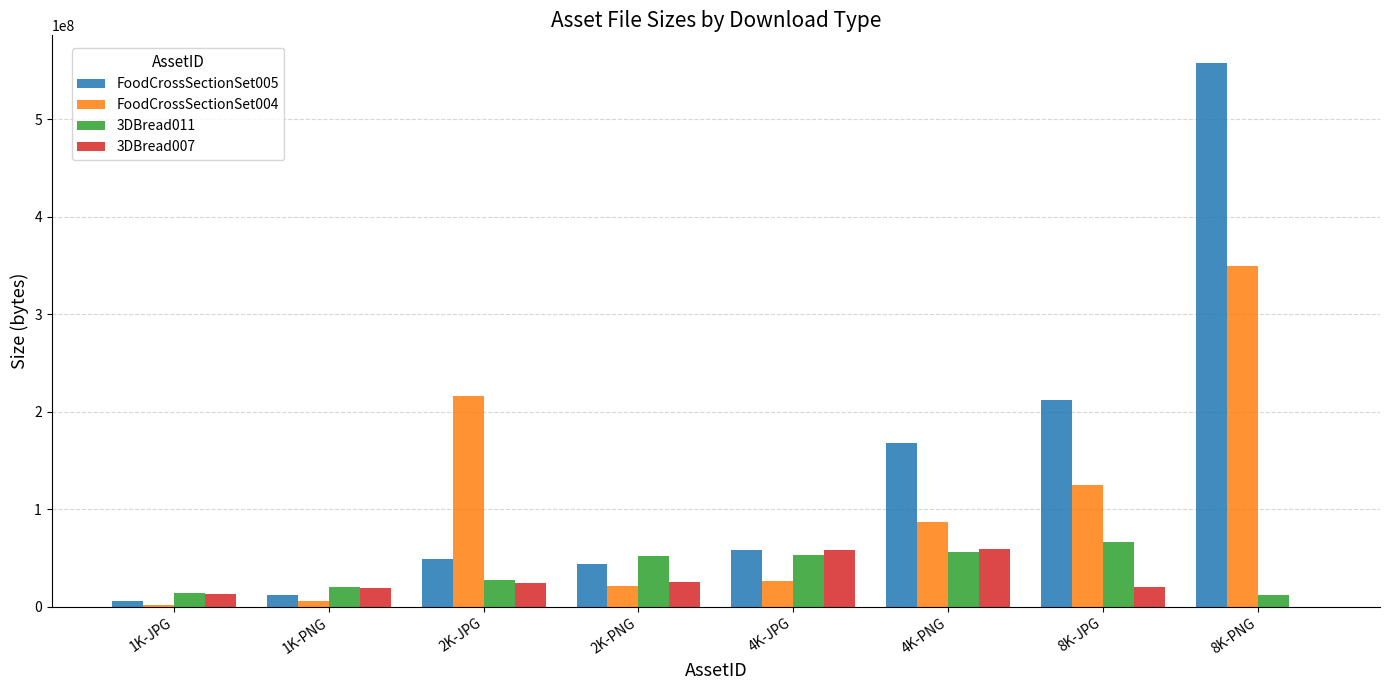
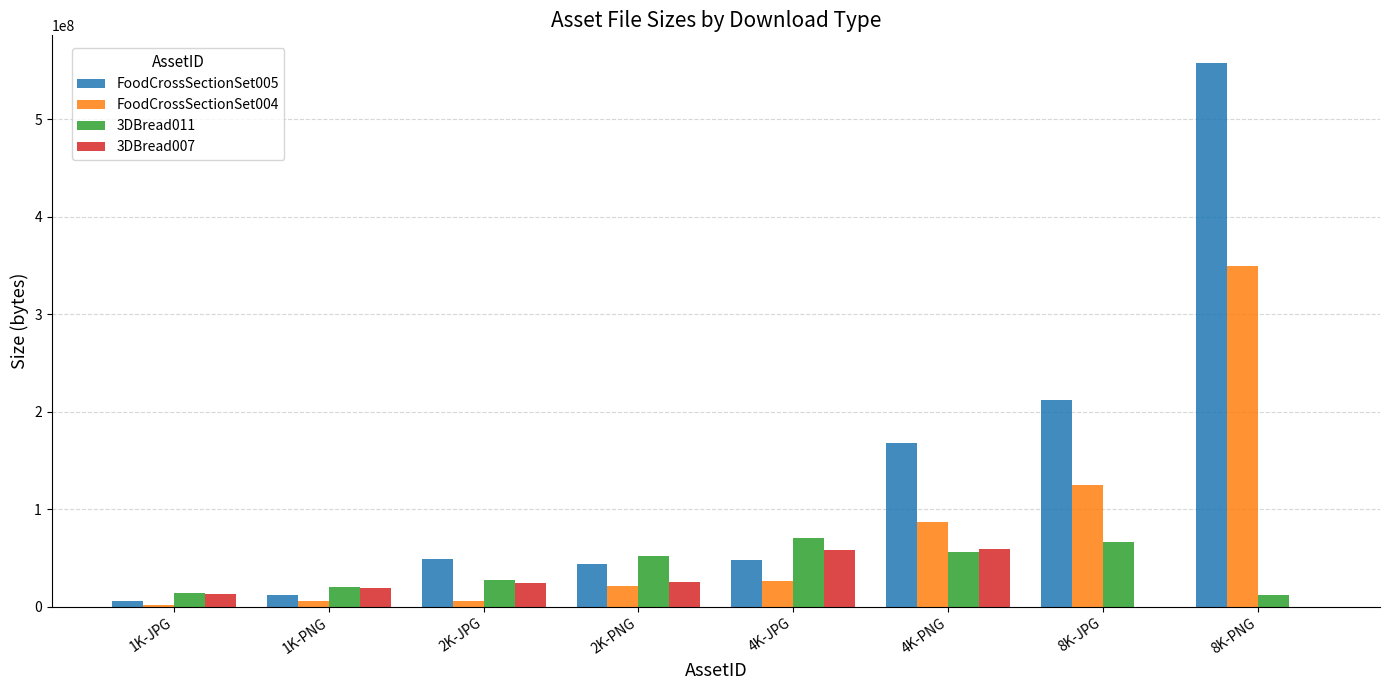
FoodCrossSectionSet004, 2K-JPG: 220000000 -> 10000000
FoodCrossSectionSet005, 4K-JPG: 60000000 -> 50000000
3DBread011, 4K-JPG: 50000000 -> 70000000
3DBread007, 8K-JPG: 20000000 -> 0
